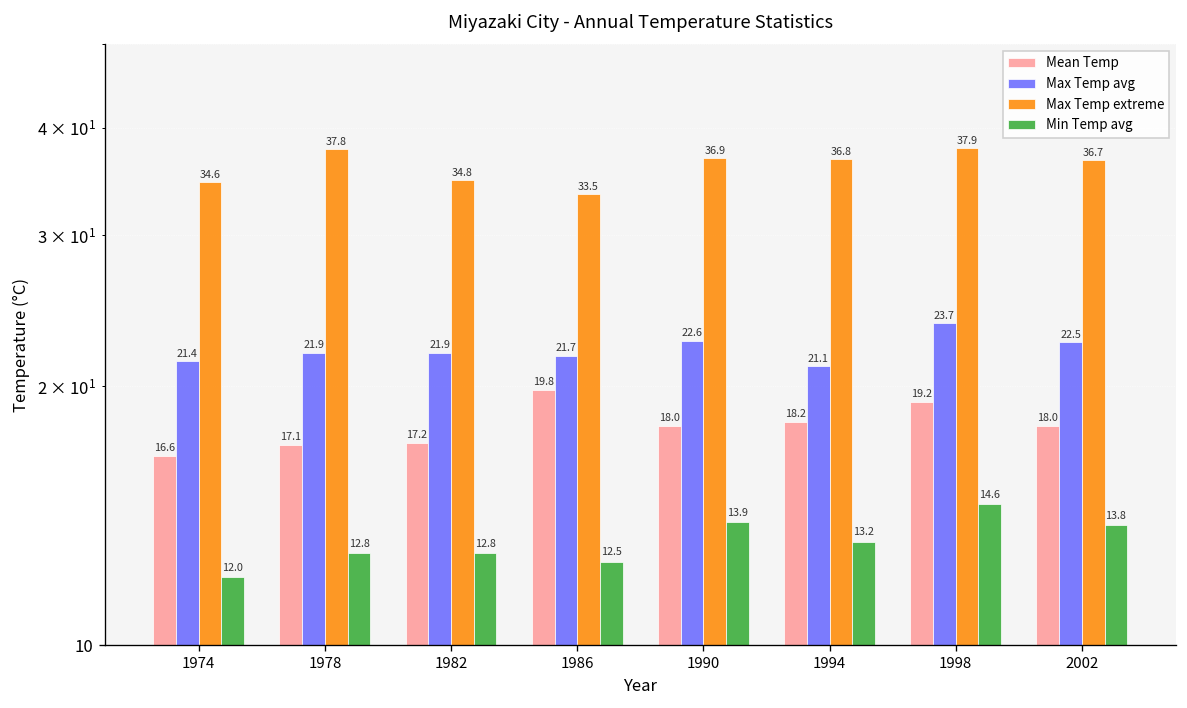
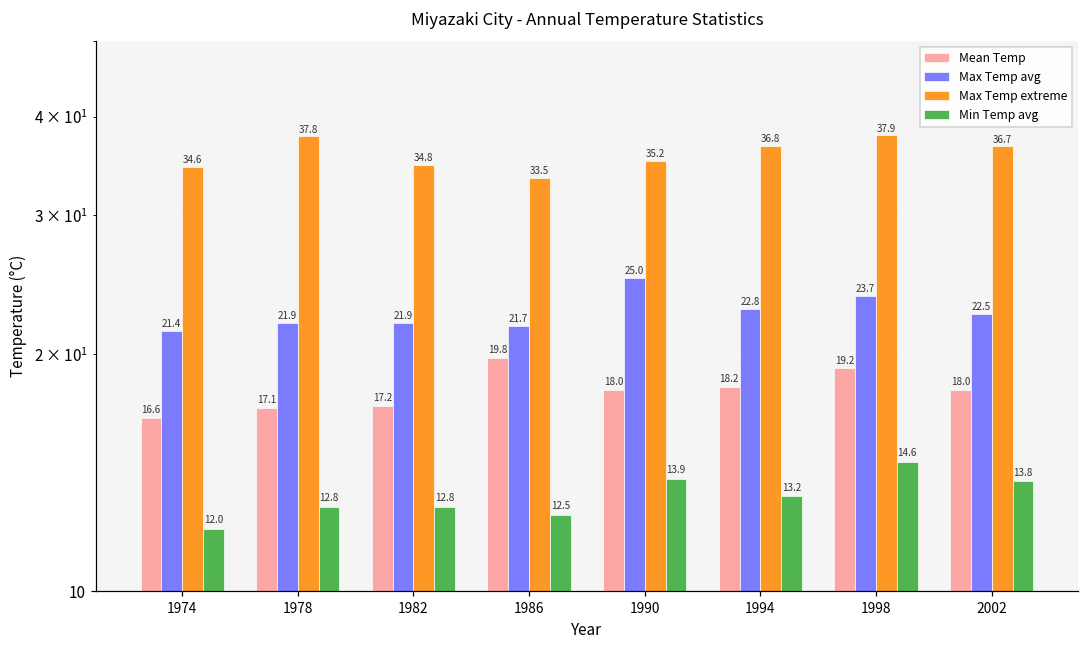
Max Temp avg, 1990: 22.6 -> 25.0
Max Temp extreme, 1990: 36.9 -> 35.2
Max Temp avg, 1994: 21.1 -> 22.8
